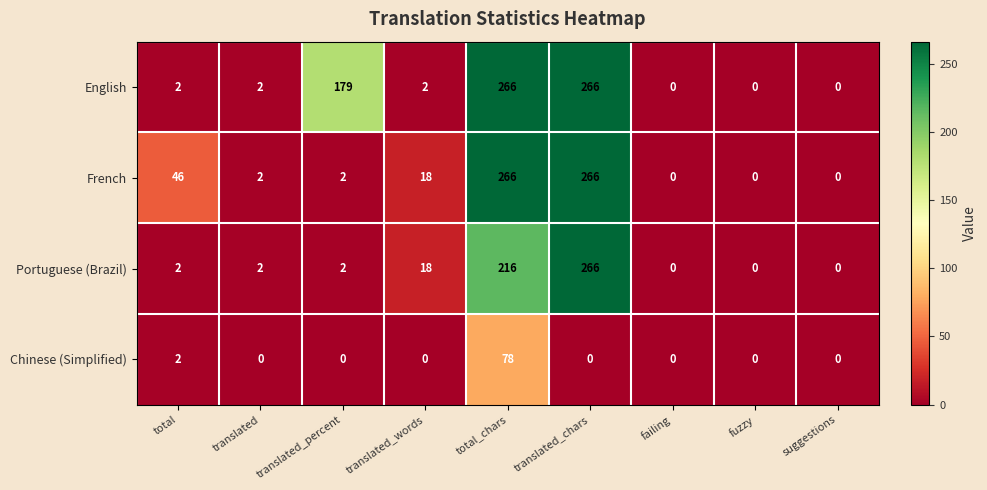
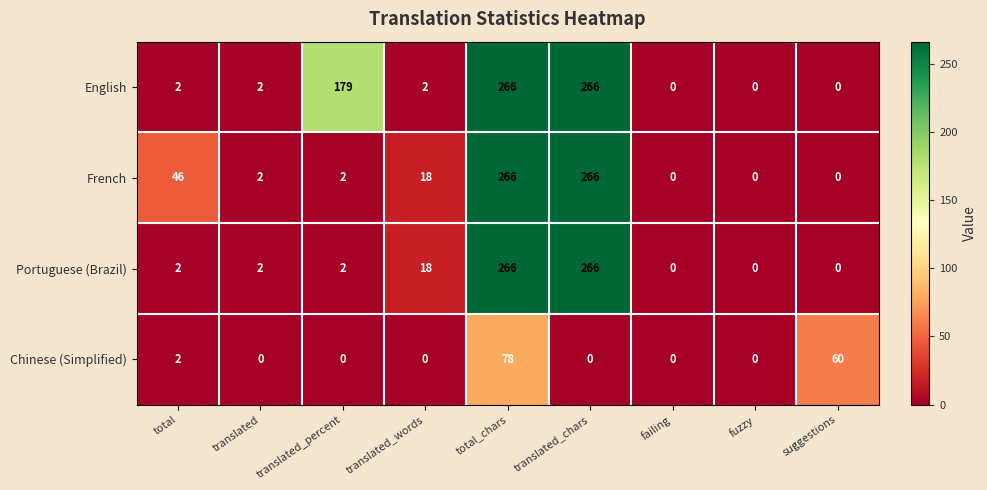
Portuguese (Brazil), total_chars: 216 -> 266
Chinese (Simplified), suggestions: 0 -> 60
